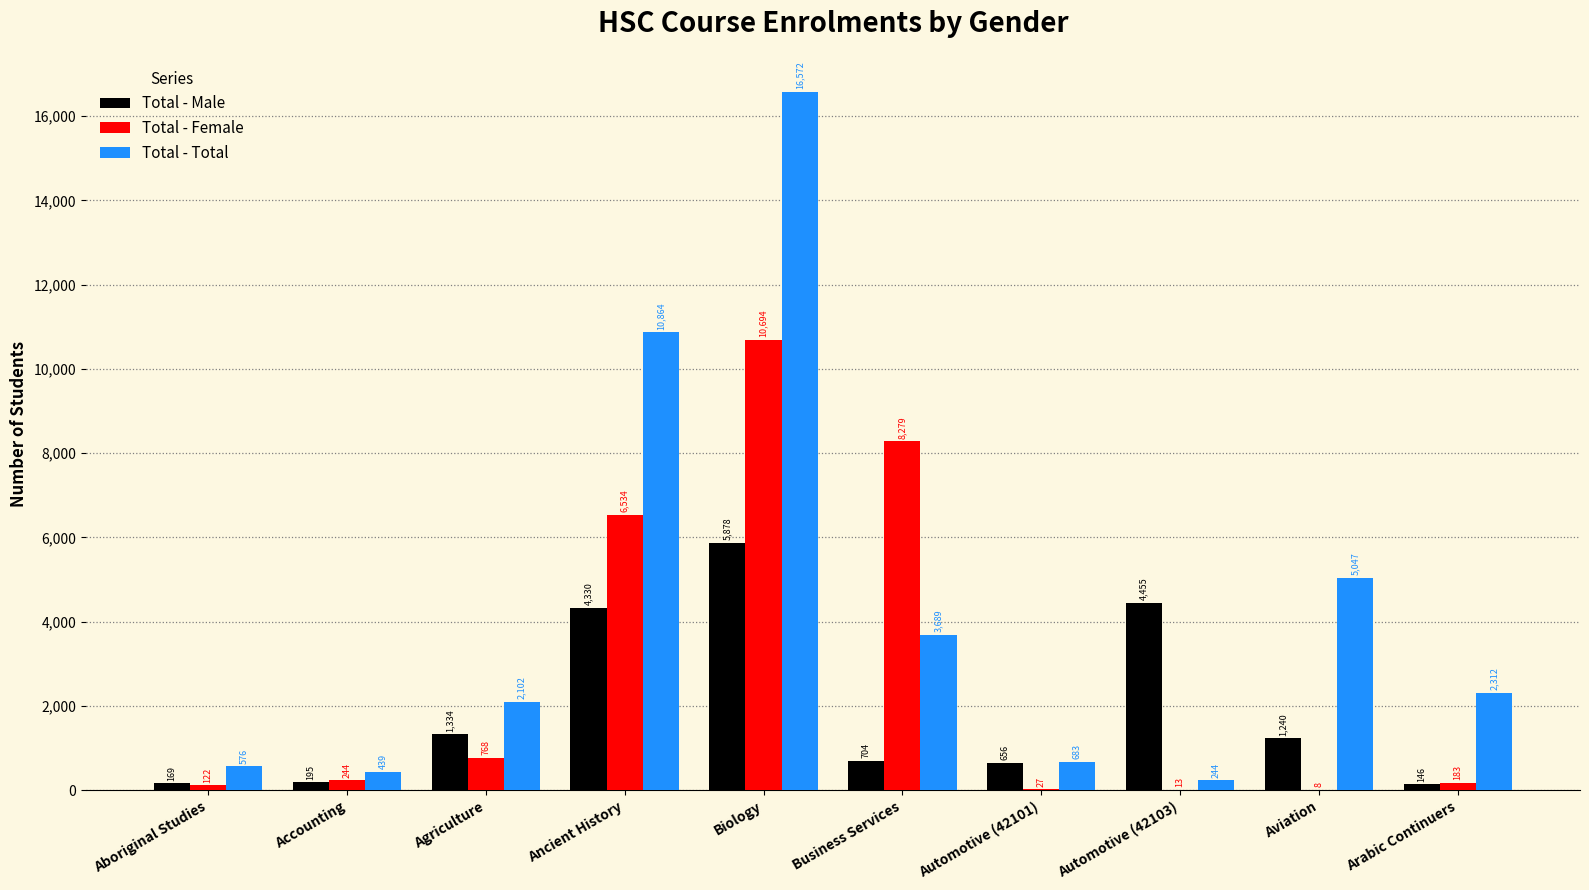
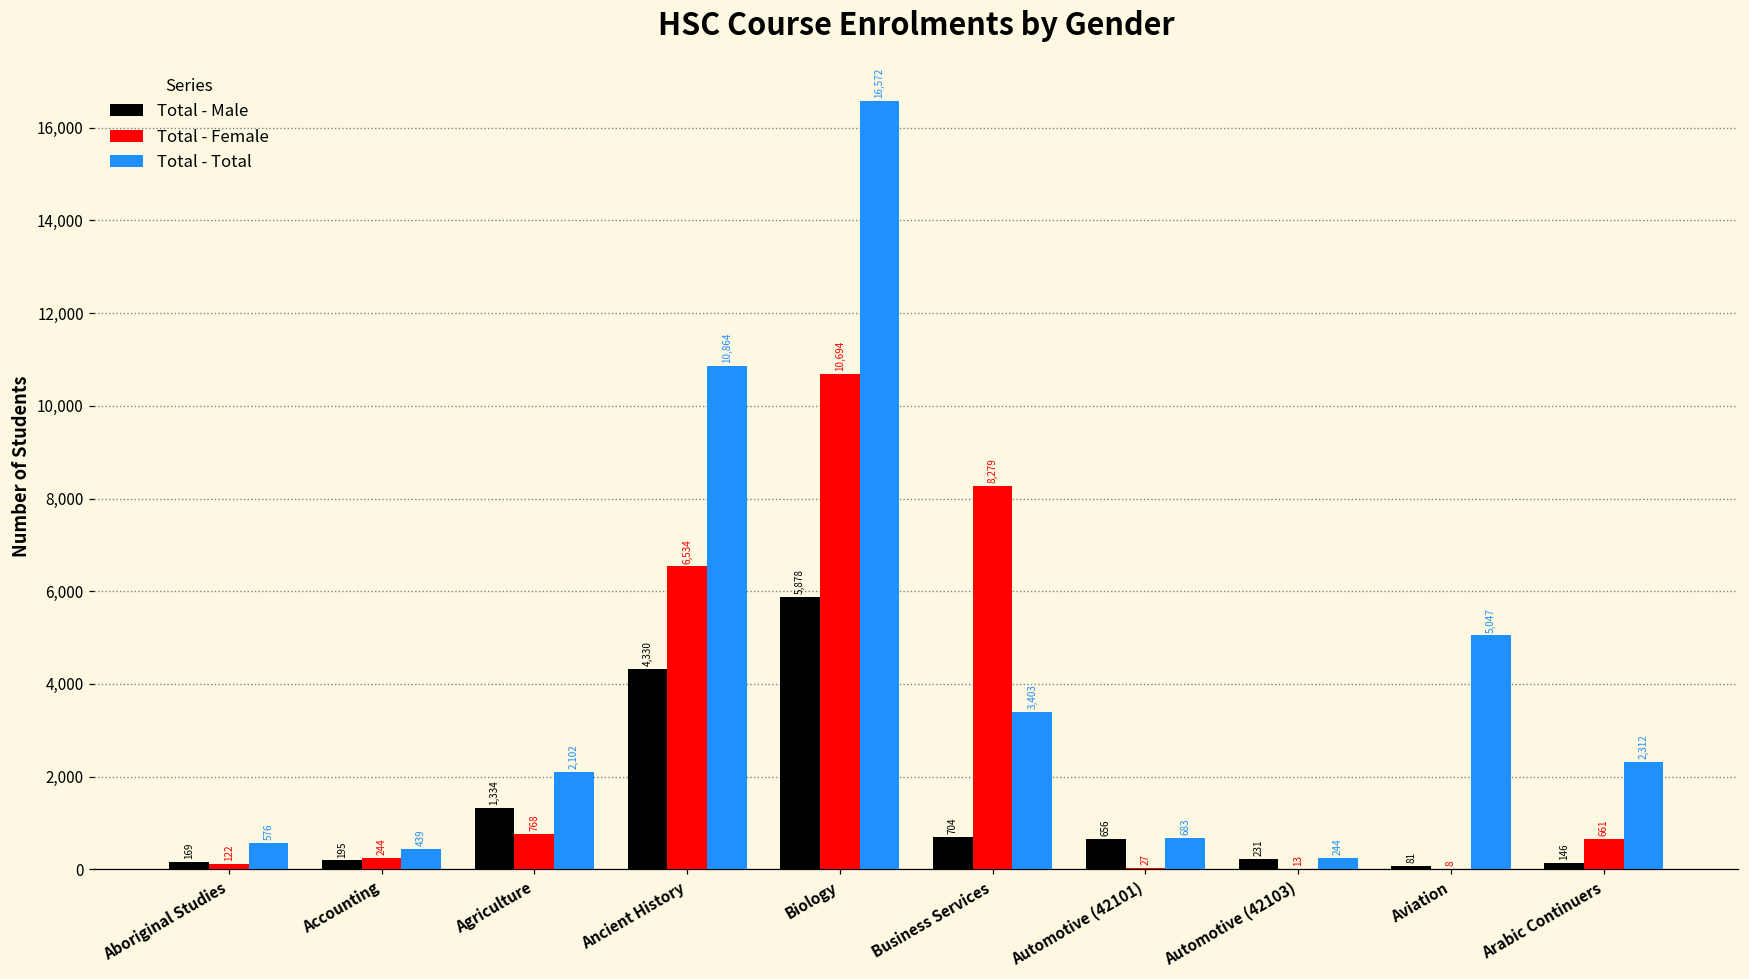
Total - Total, Business Services: 3,689 -> 3,403
Total - Male, Automotive (42103): 4,455 -> 231
Total - Male, Aviation: 1,240 -> 81
Total - Female, Arabic Continuers: 183 -> 661
